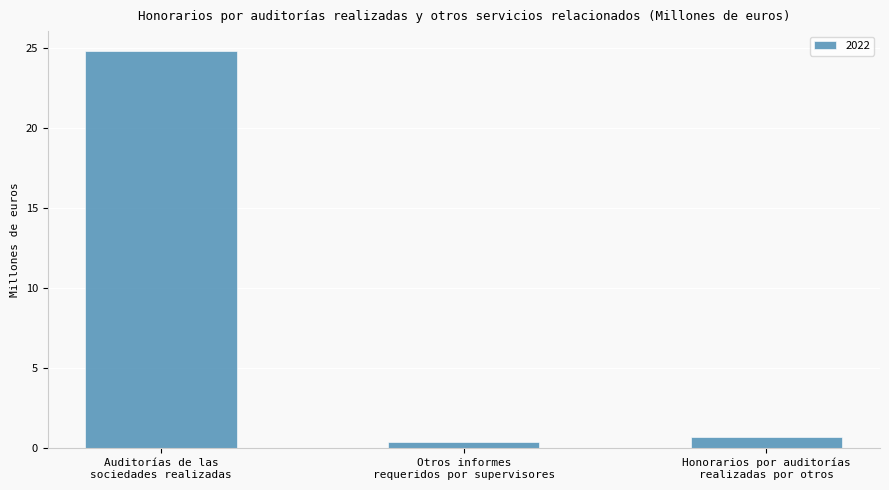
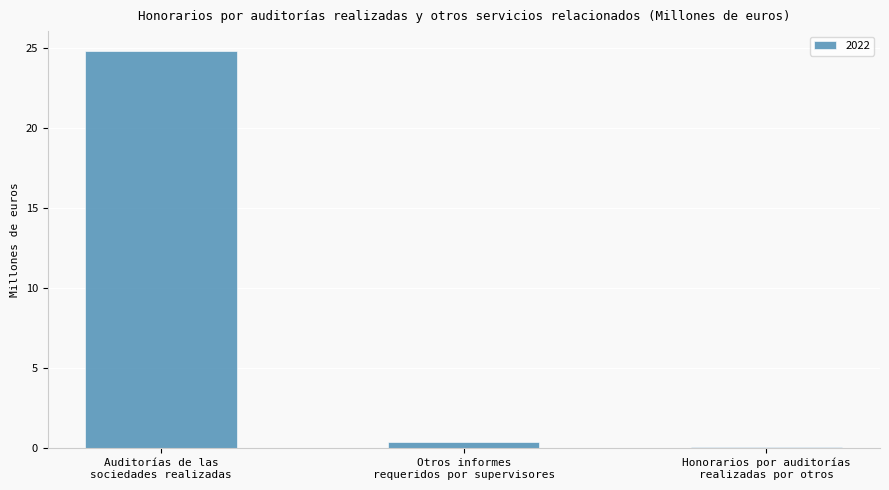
Honorarios por auditorías realizadas por otros: 0.7 -> 0.1
